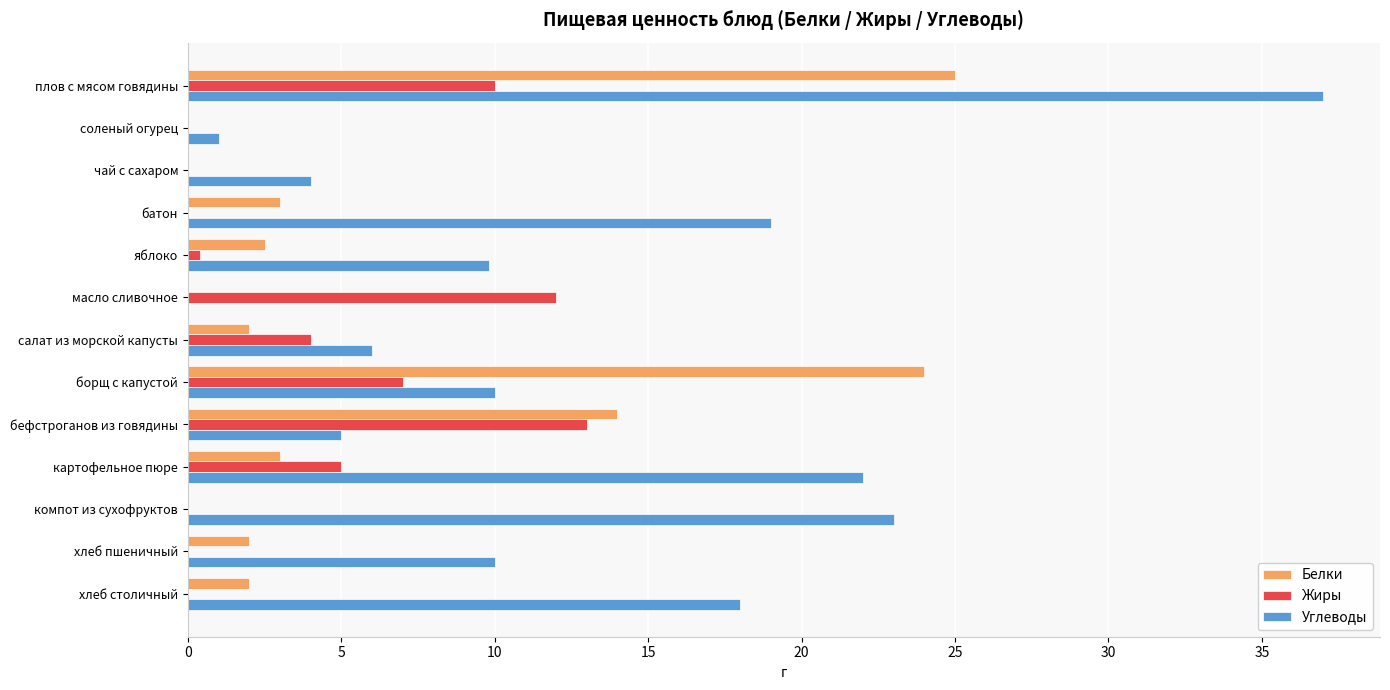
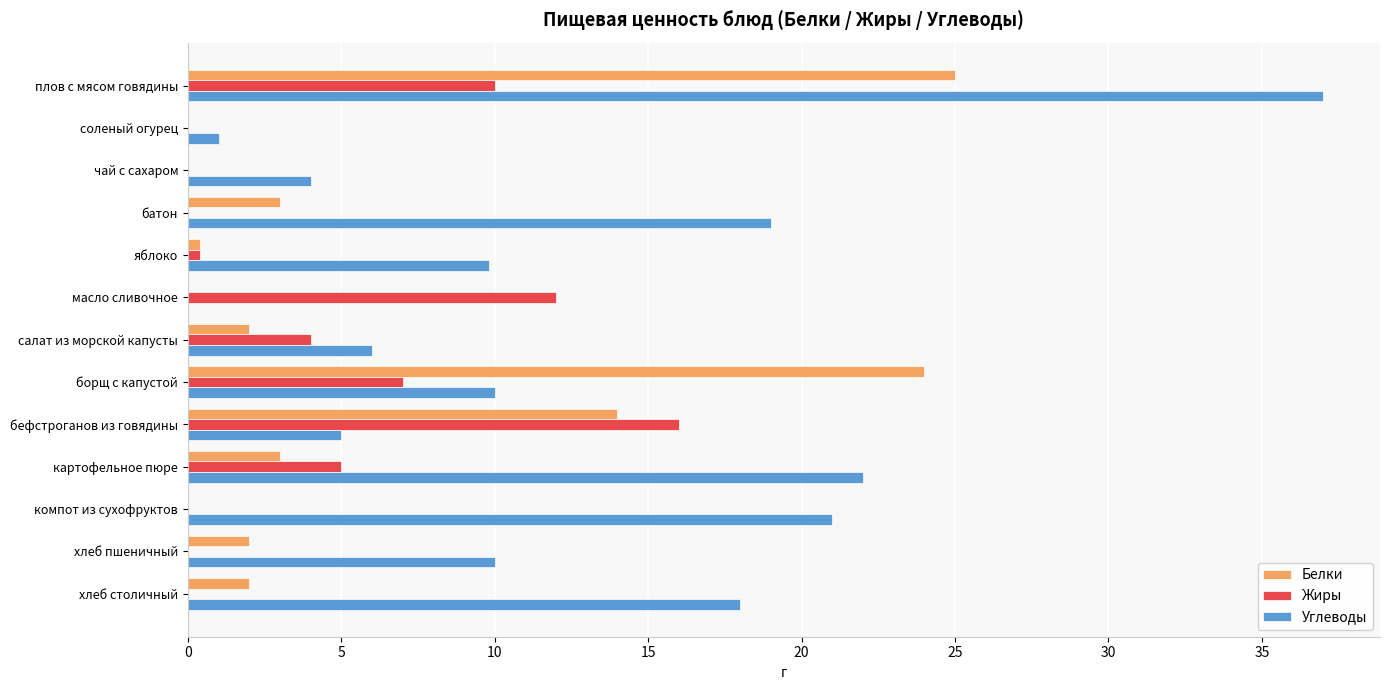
Белки, яблоко: 2.5 -> 0.4
Жиры, бефстроганов из говядины: 13 -> 16
Углеводы, компот из сухофруктов: 23 -> 21
